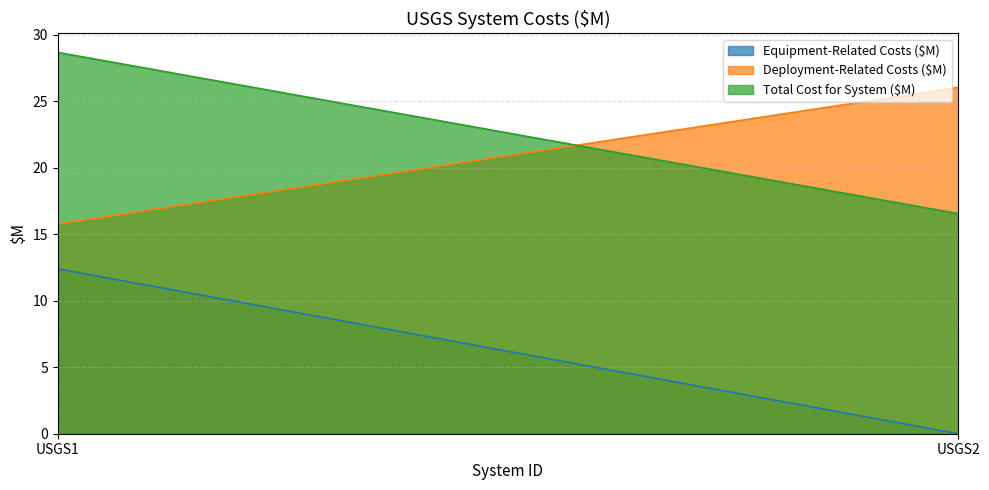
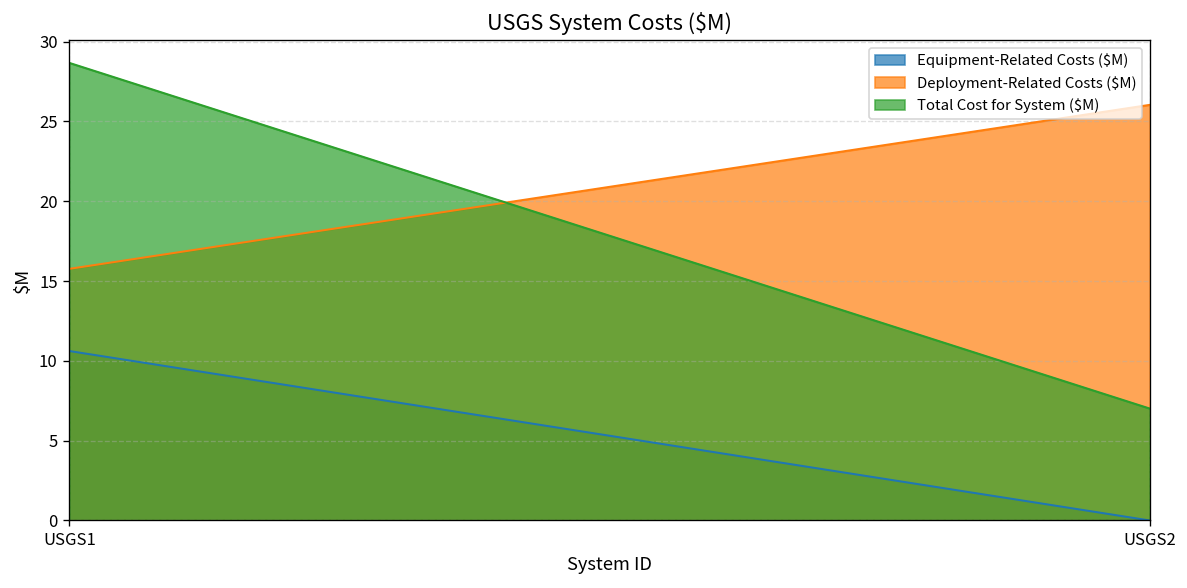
Equipment-Related Costs ($M), USGS1: 12.4 -> 10.6
Total Cost for System ($M), USGS2: 16.6 -> 7.0
